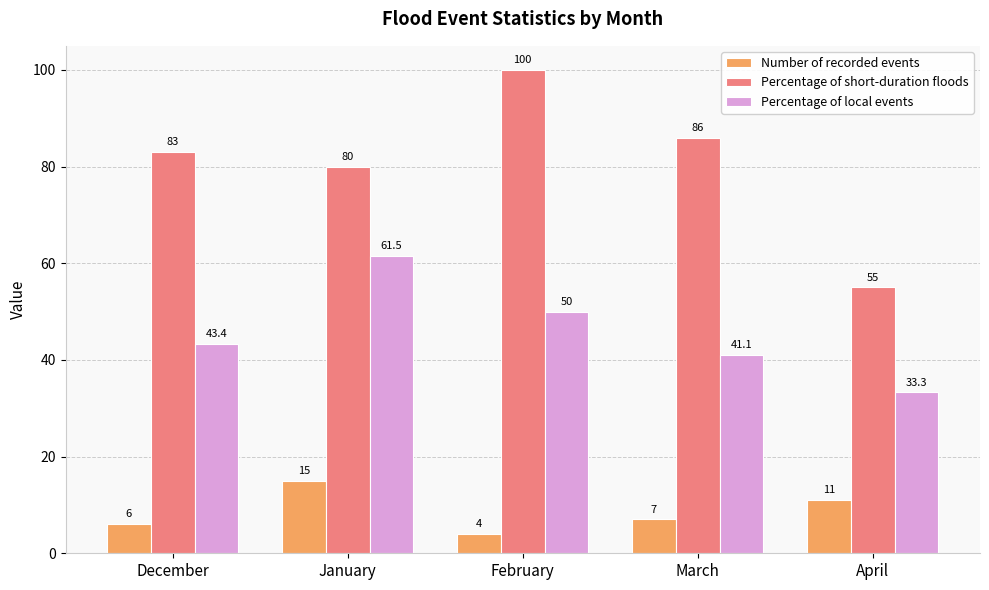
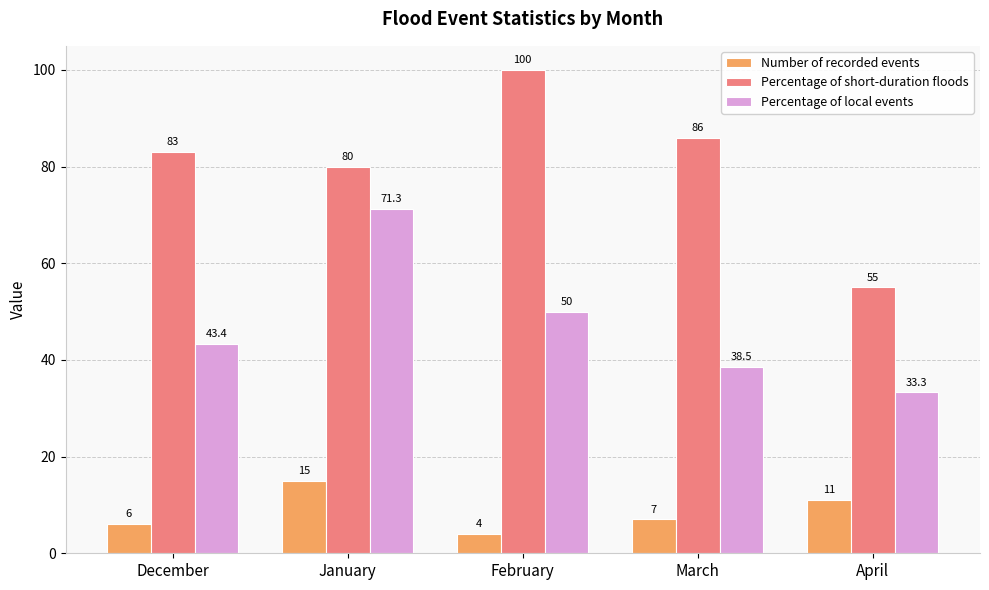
Percentage of local events, January: 61.5 -> 71.3
Percentage of local events, March: 41.1 -> 38.5
